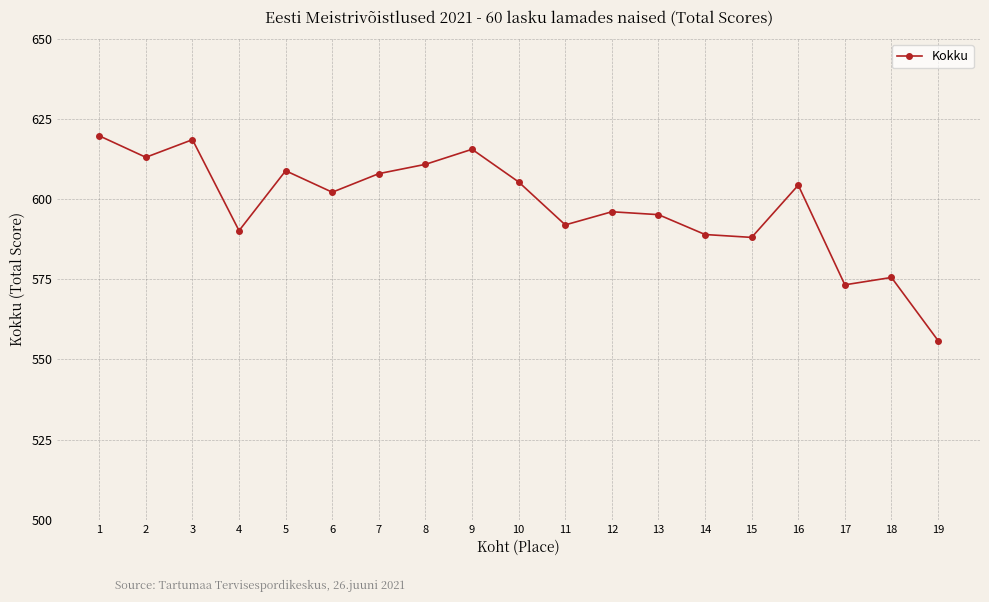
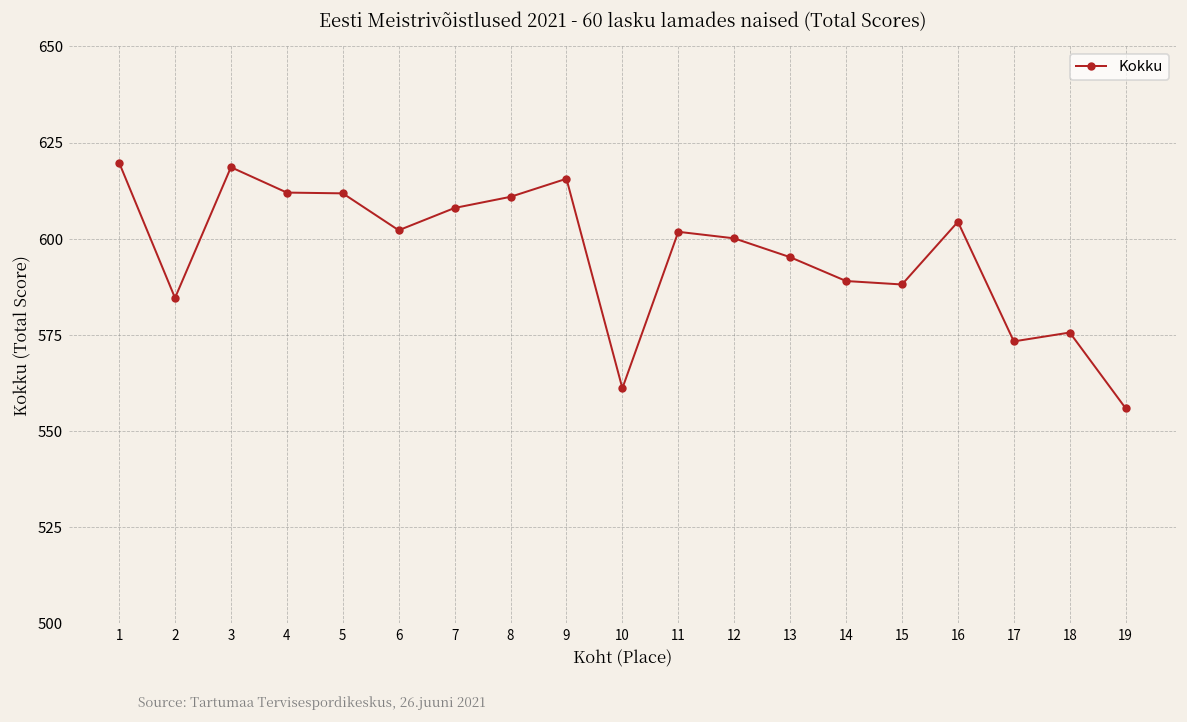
2: 613 -> 585
4: 590 -> 612
5: 609 -> 612
10: 605 -> 561
11: 592 -> 602
12: 596 -> 600
